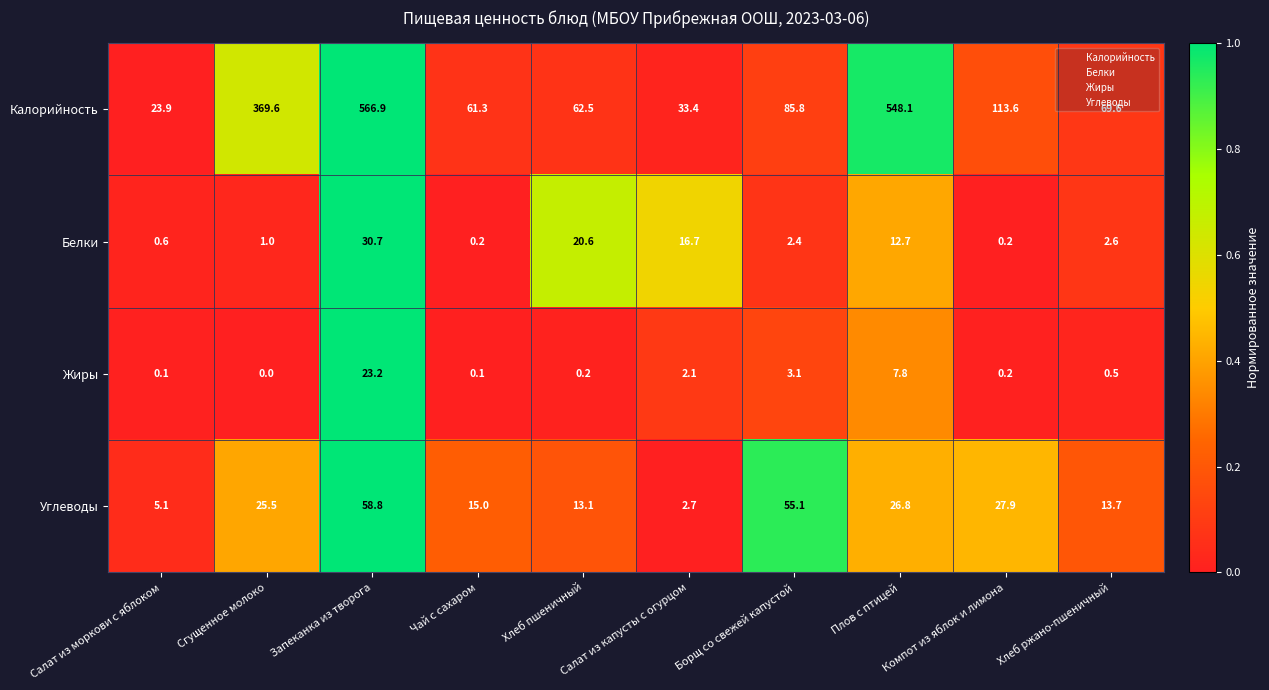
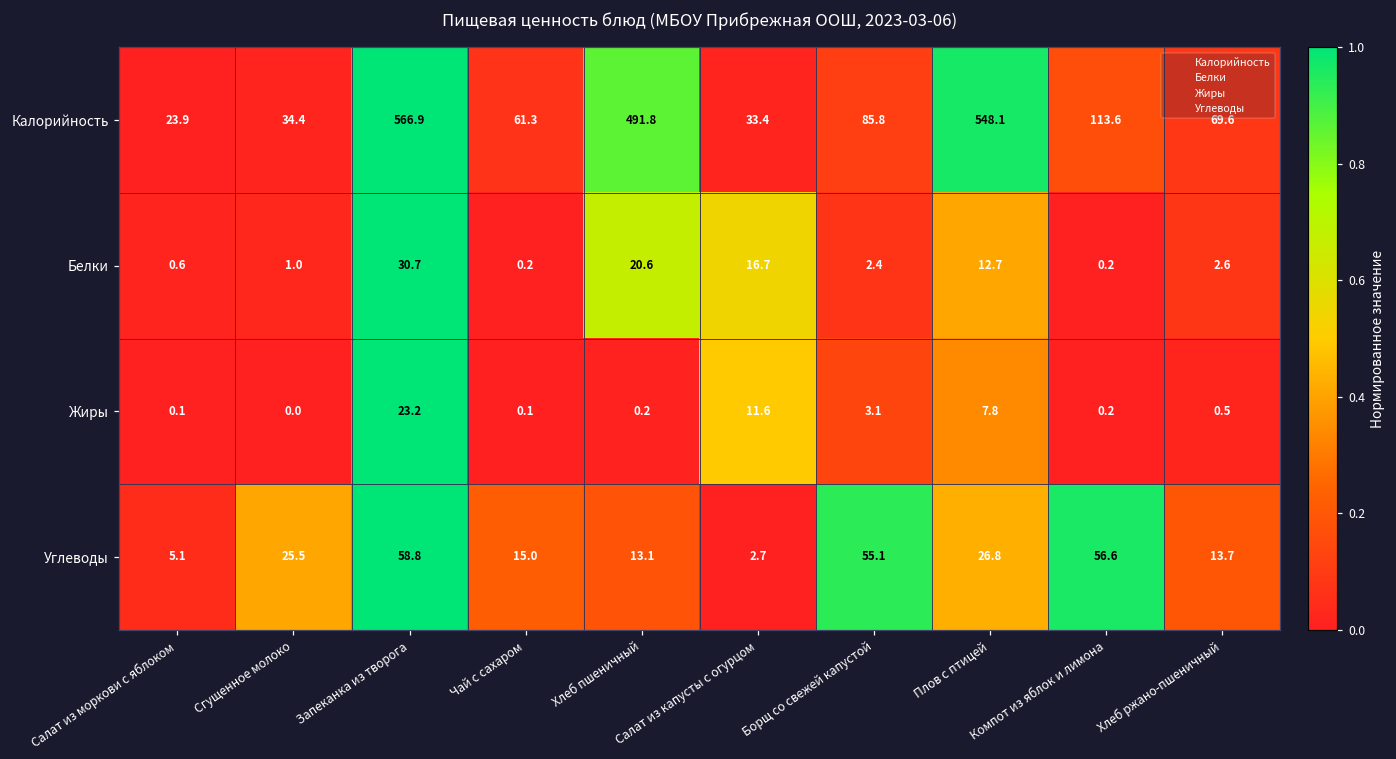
Калорийность, Сгущенное молоко: 369.6 -> 34.4
Калорийность, Хлеб пшеничный: 62.5 -> 491.8
Жиры, Салат из капусты с огурцом: 2.1 -> 11.6
Углеводы, Компот из яблок и лимона: 27.9 -> 56.6
